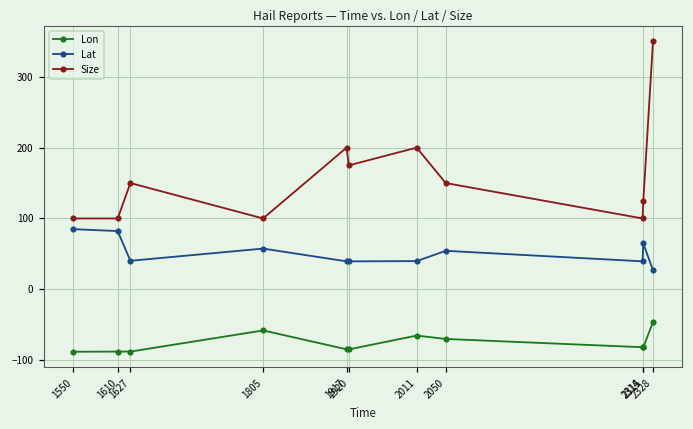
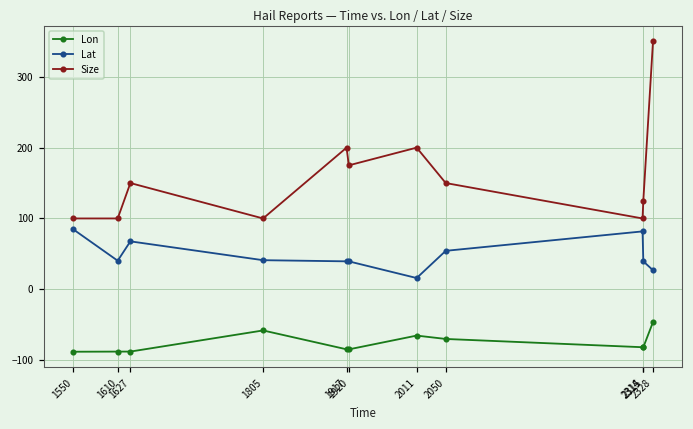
Lat, 1610: 80 -> 40
Lat, 1627: 40 -> 70
Lat, 1805: 60 -> 40
Lat, 2011: 40 -> 20
Lat, 2314: 40 -> 80
Lat, 2315: 60 -> 40
